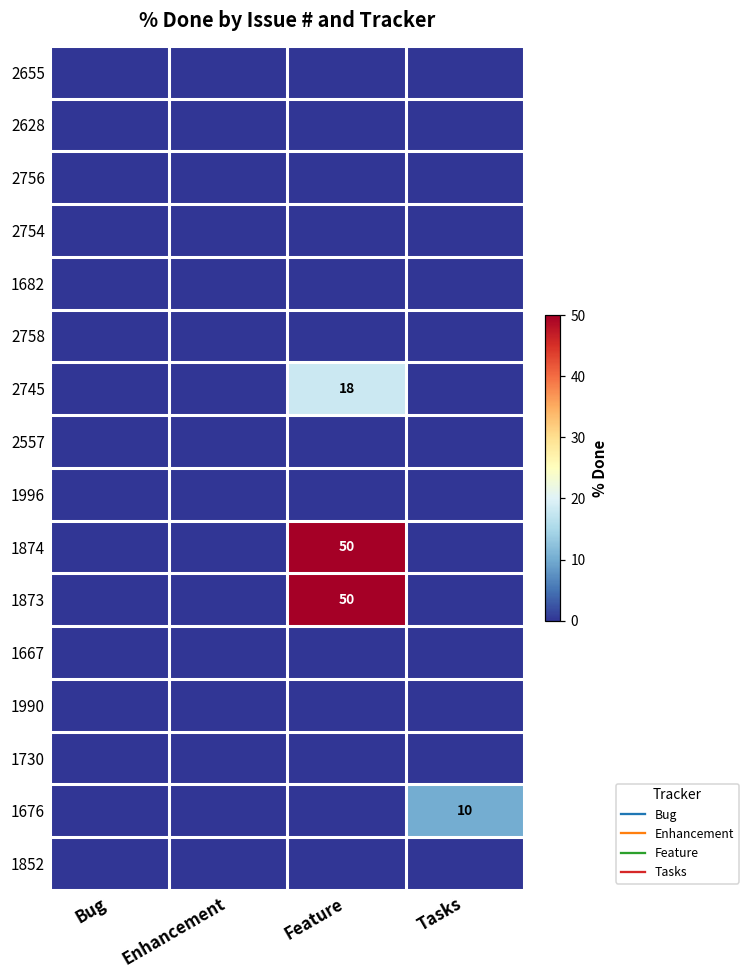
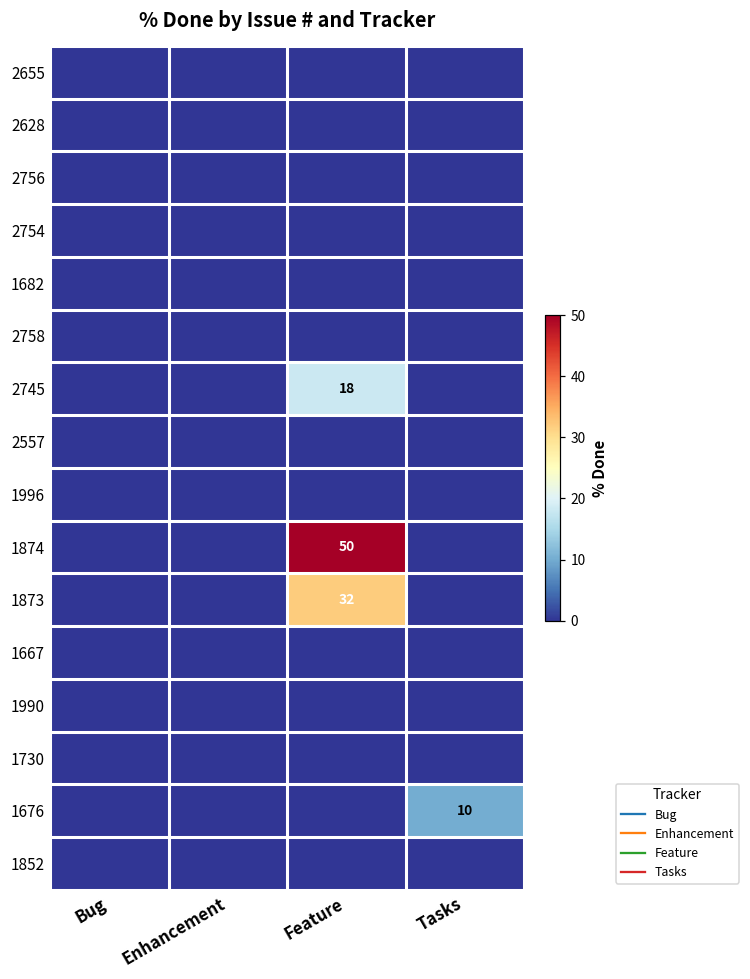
1873, Feature: 50 -> 32
